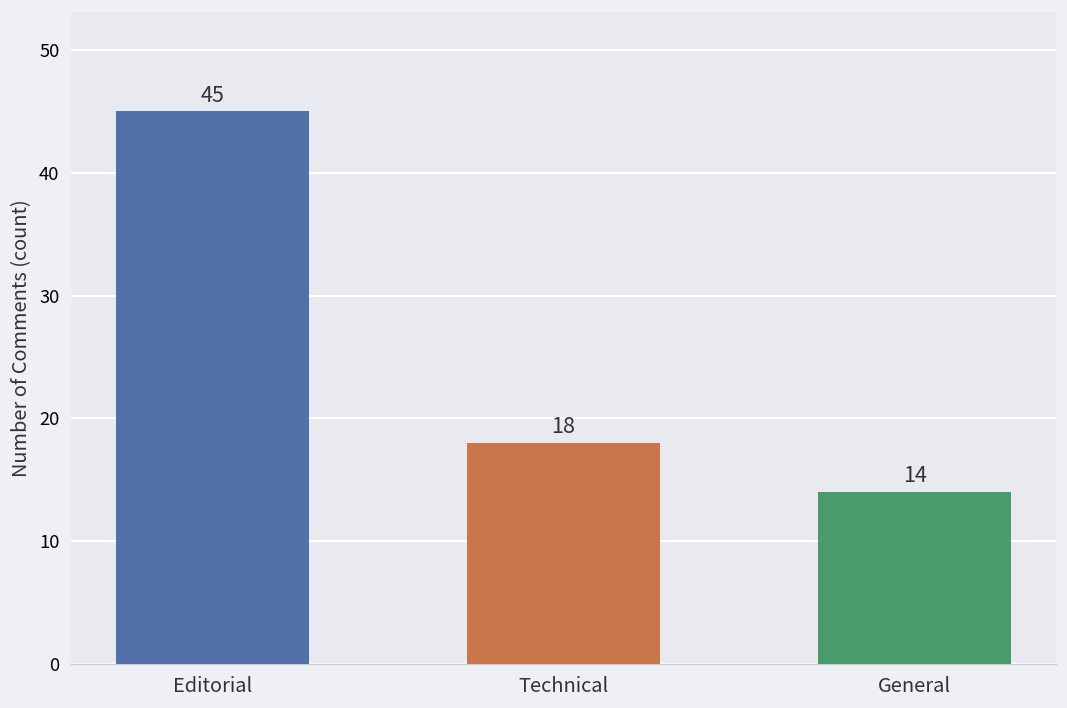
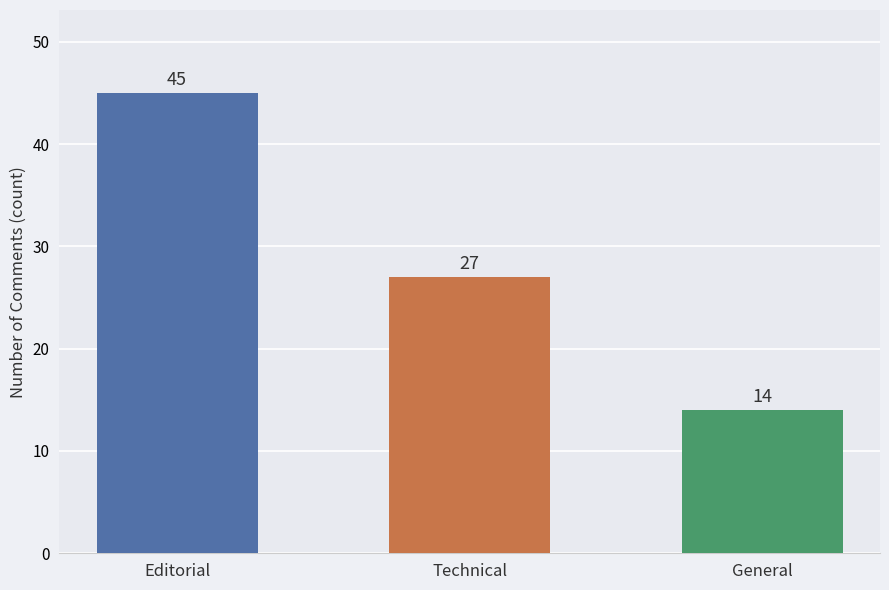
Technical: 18 -> 27
